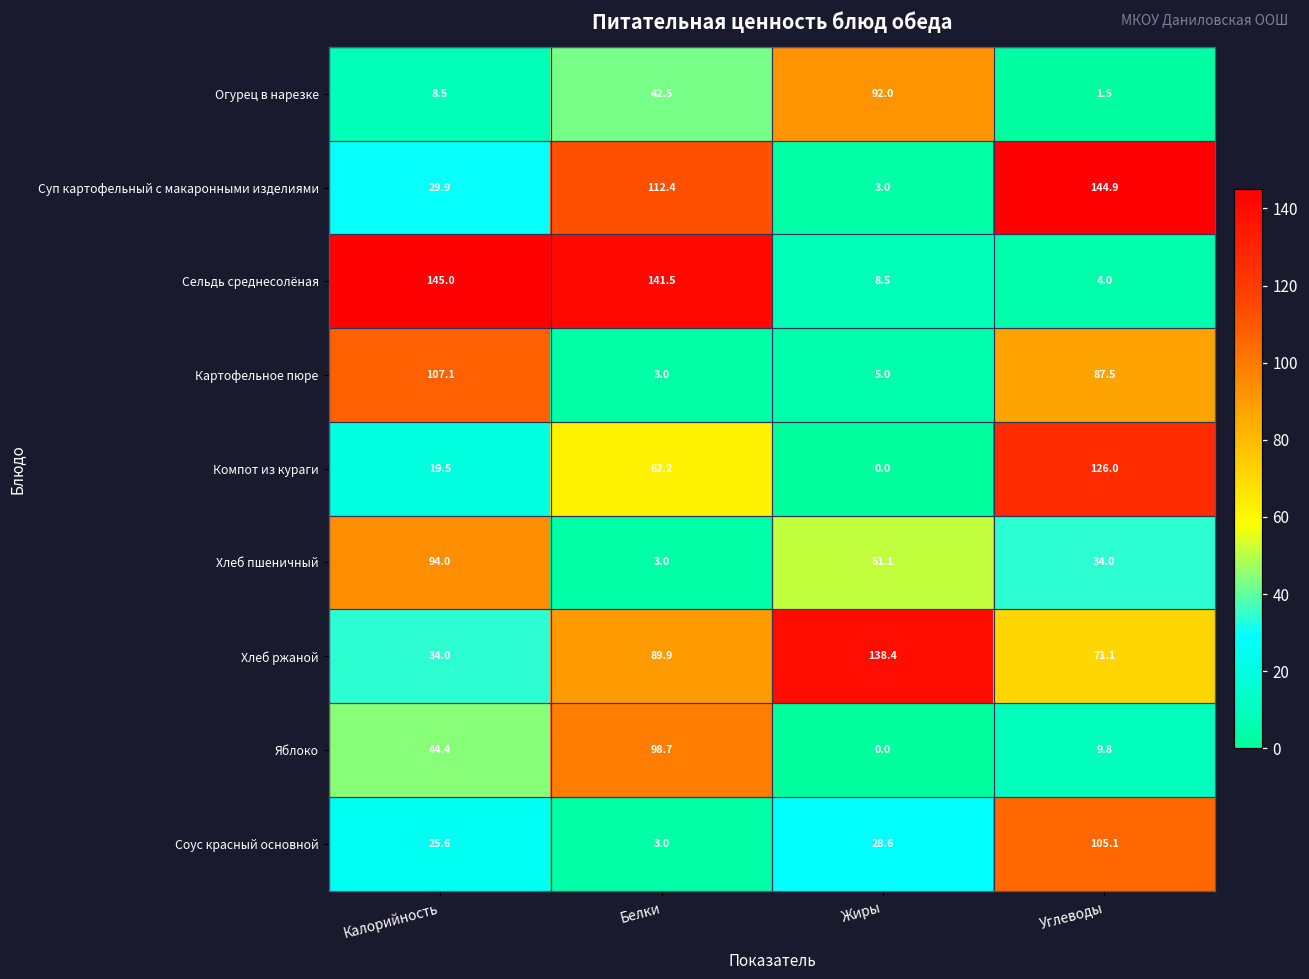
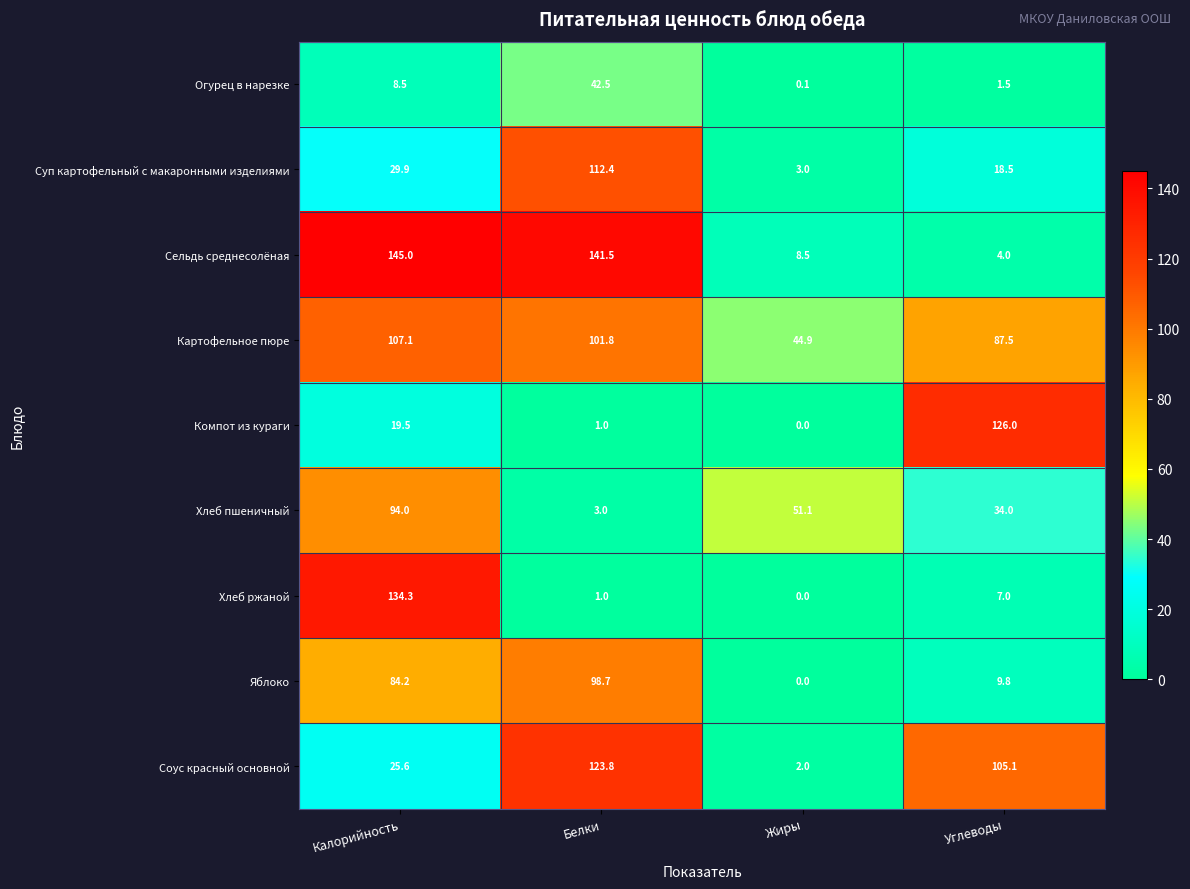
Огурец в нарезке, Жиры: 92.0 -> 0.1
Суп картофельный с макаронными изделиями, Углеводы: 144.9 -> 18.5
Картофельное пюре, Белки: 3.0 -> 101.8
Картофельное пюре, Жиры: 5.0 -> 44.9
Компот из кураги, Белки: 62.2 -> 1.0
Хлеб ржаной, Калорийность: 34.0 -> 134.3
Хлеб ржаной, Белки: 89.9 -> 1.0
Хлеб ржаной, Жиры: 138.4 -> 0.0
Хлеб ржаной, Углеводы: 71.1 -> 7.0
Яблоко, Калорийность: 44.4 -> 84.2
Соус красный основной, Белки: 3.0 -> 123.8
Соус красный основной, Жиры: 28.6 -> 2.0
